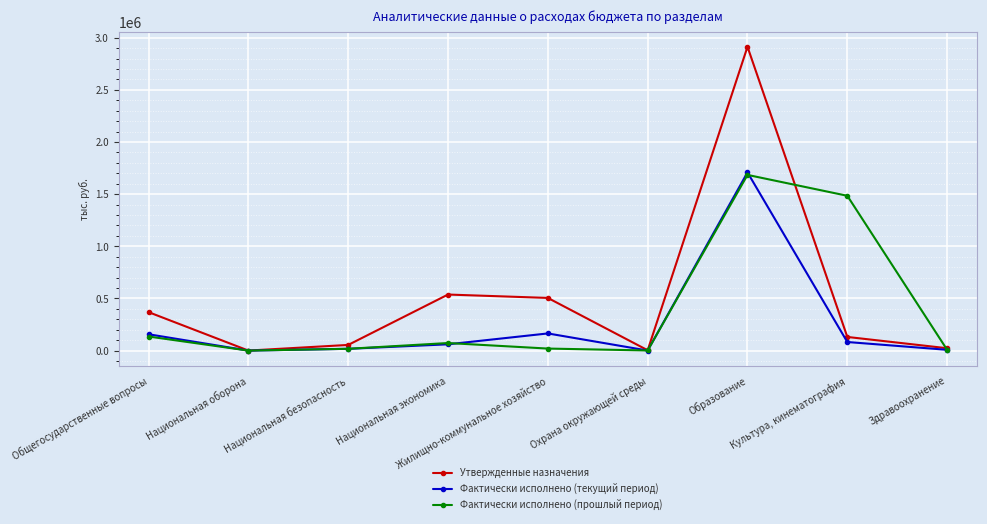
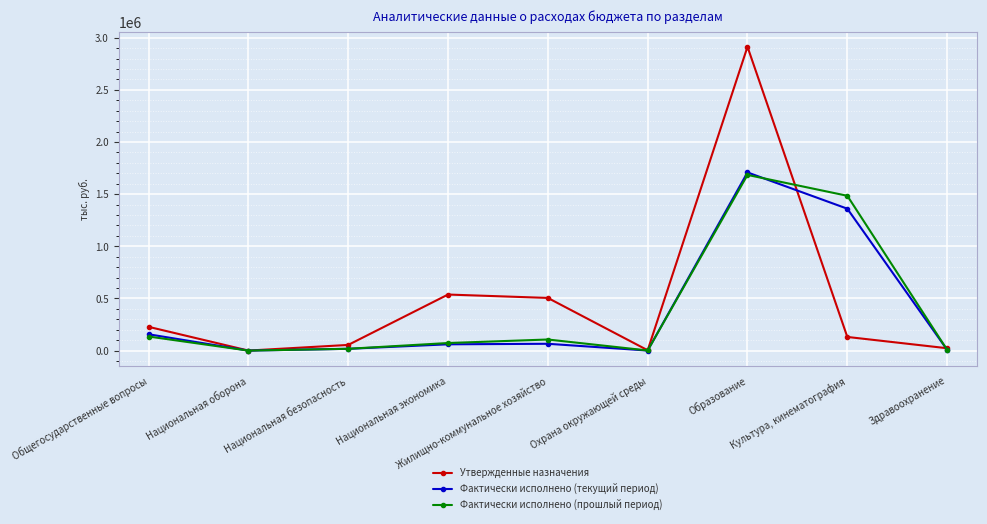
Утвержденные назначения, Общегосударственные вопросы: 370000 -> 230000
Фактически исполнено (текущий период), Жилищно-коммунальное хозяйство: 160000 -> 70000
Фактически исполнено (прошлый период), Жилищно-коммунальное хозяйство: 20000 -> 110000
Фактически исполнено (текущий период), Культура, кинематография: 80000 -> 1360000
